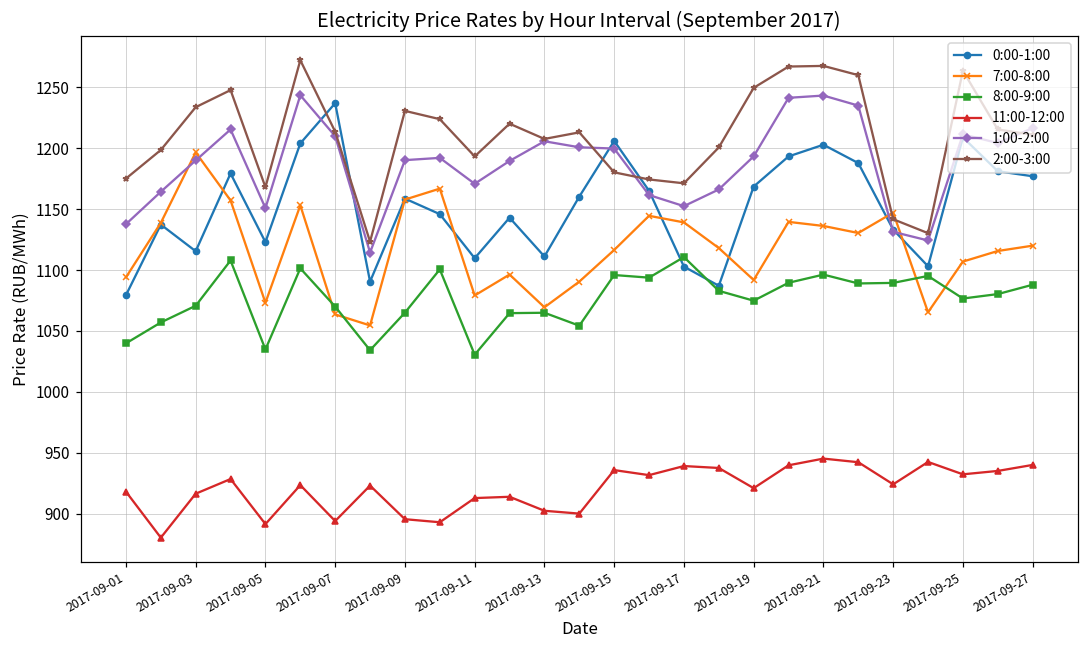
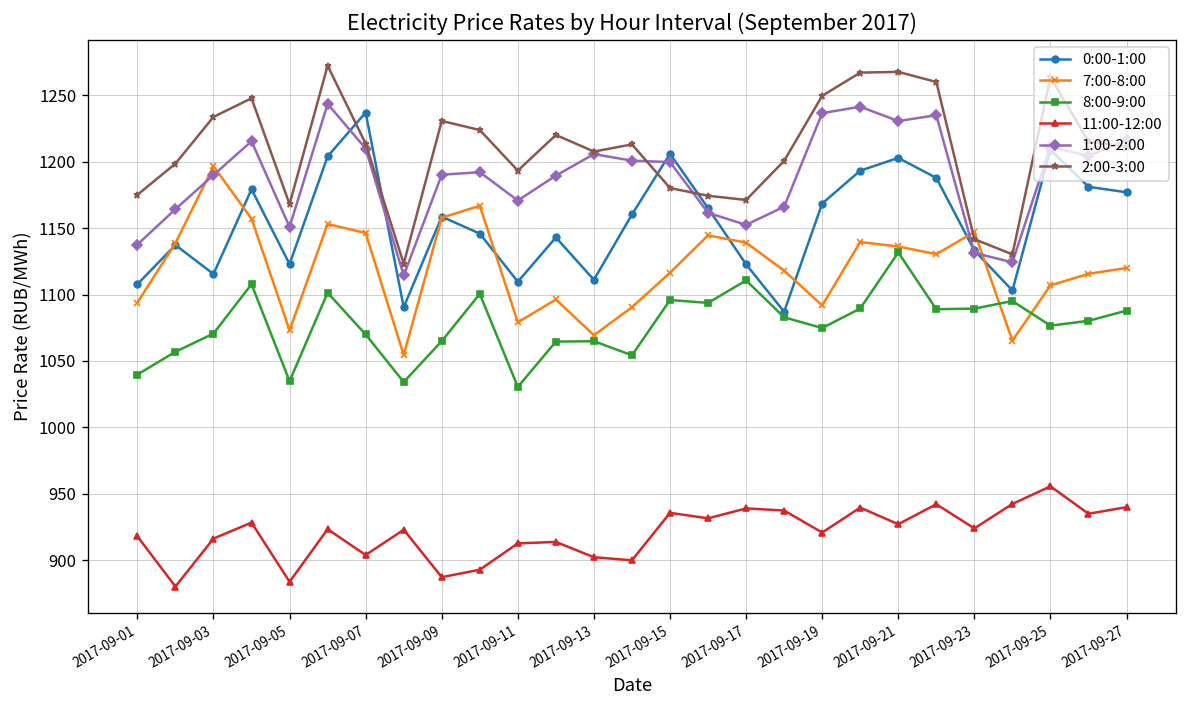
0:00-1:00, 2017-09-01: 1079 -> 1108
11:00-12:00, 2017-09-05: 891 -> 884
7:00-8:00, 2017-09-07: 1064 -> 1146
11:00-12:00, 2017-09-07: 894 -> 904
11:00-12:00, 2017-09-09: 895 -> 887
0:00-1:00, 2017-09-17: 1103 -> 1123
1:00-2:00, 2017-09-19: 1193 -> 1237
8:00-9:00, 2017-09-21: 1096 -> 1132
11:00-12:00, 2017-09-21: 945 -> 927
1:00-2:00, 2017-09-21: 1243 -> 1231
11:00-12:00, 2017-09-25: 932 -> 956
